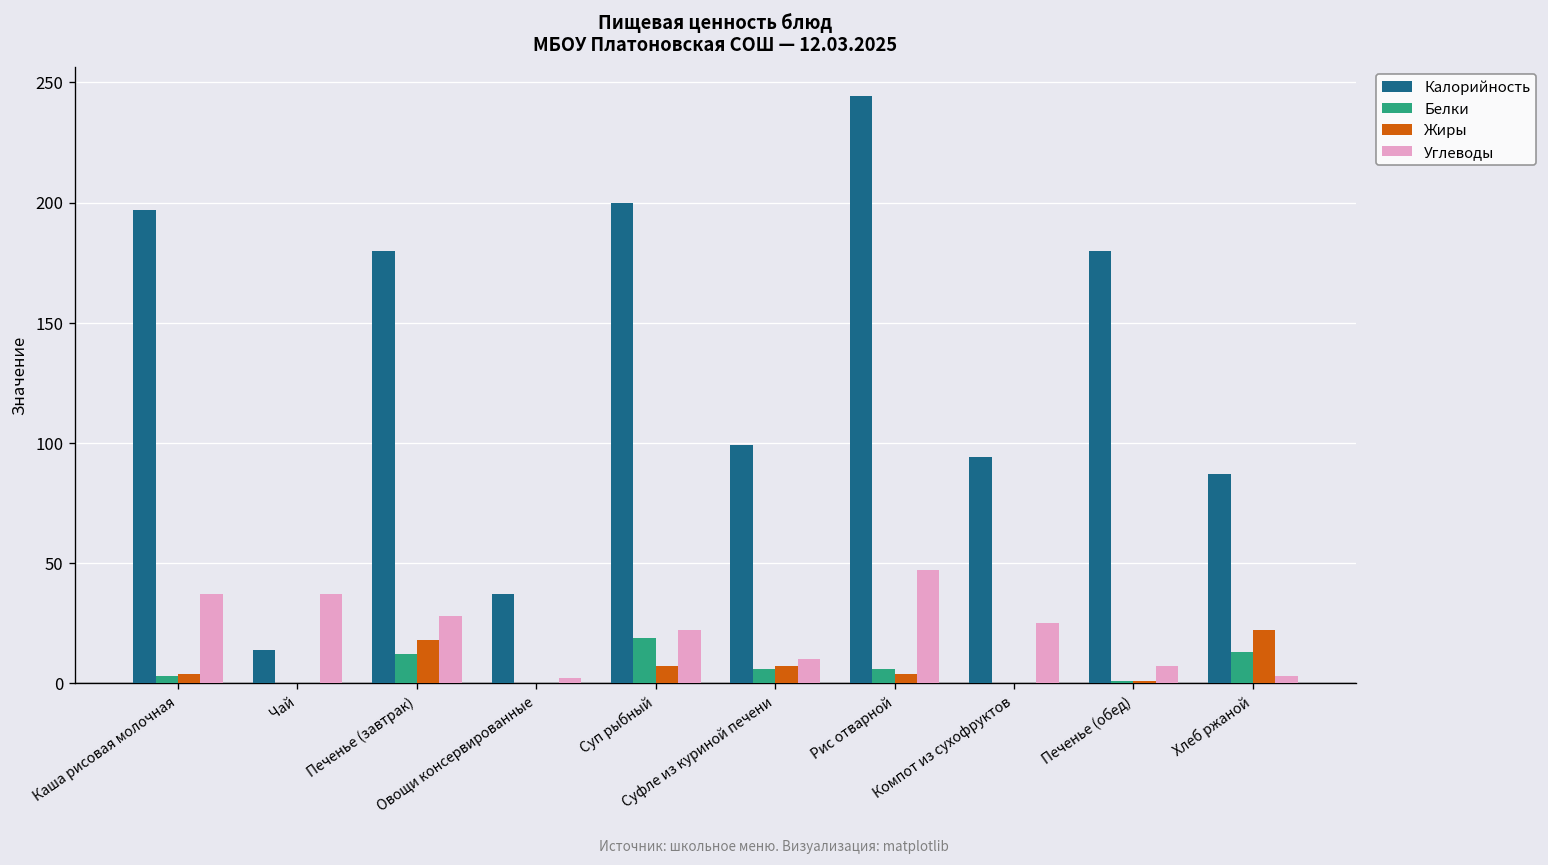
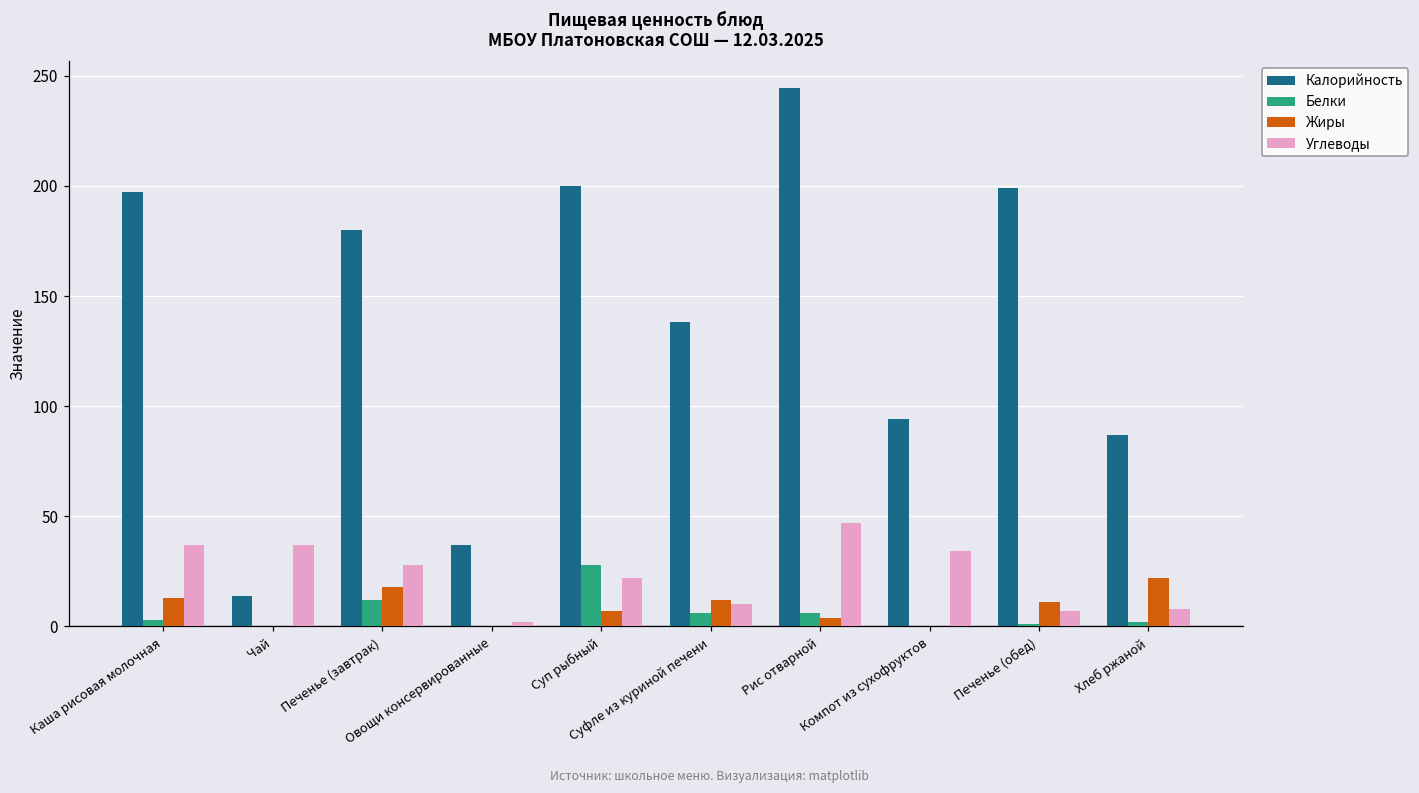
Жиры, Каша рисовая молочная: 4 -> 13
Белки, Суп рыбный: 19 -> 28
Калорийность, Суфле из куриной печени: 99 -> 138
Жиры, Суфле из куриной печени: 7 -> 12
Углеводы, Компот из сухофруктов: 25 -> 34
Калорийность, Печенье (обед): 180 -> 199
Жиры, Печенье (обед): 1 -> 11
Белки, Хлеб ржаной: 13 -> 2
Углеводы, Хлеб ржаной: 3 -> 8
